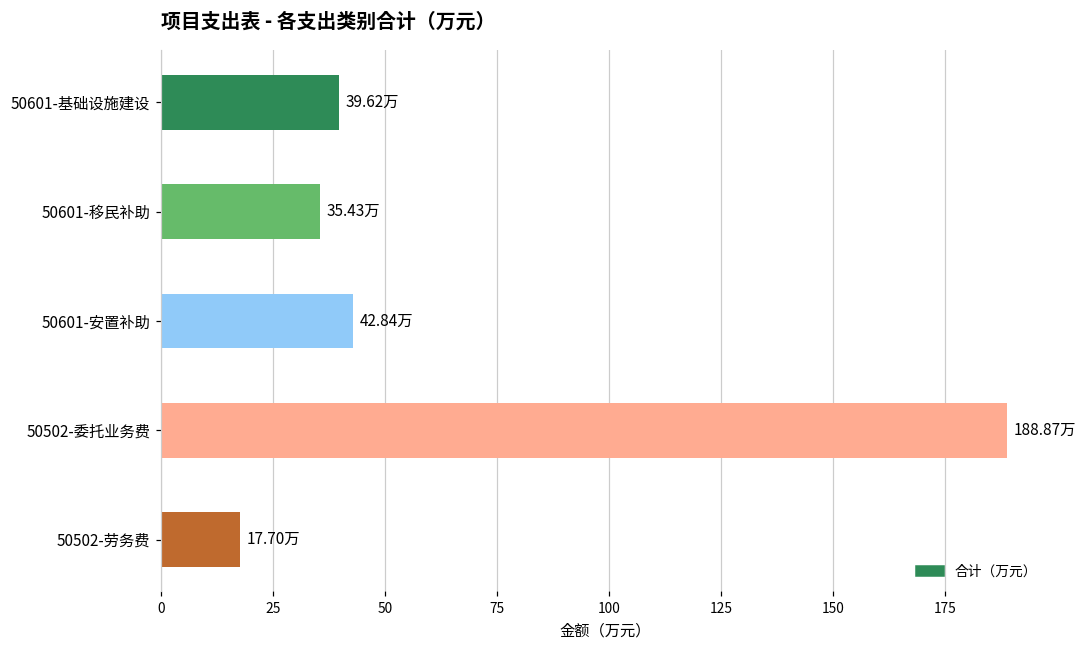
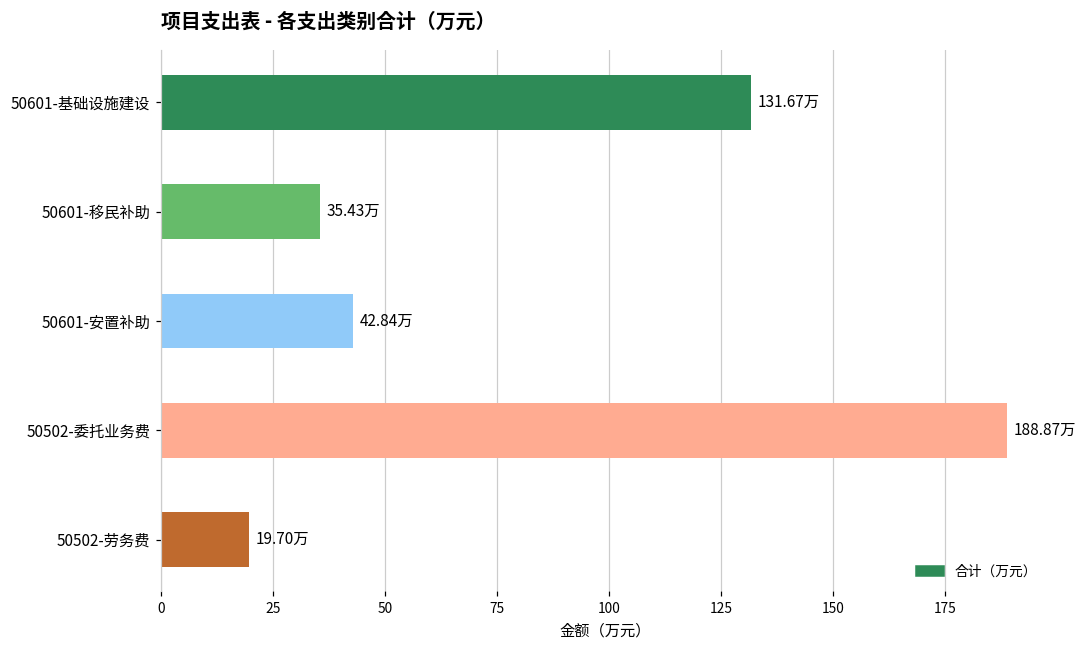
50601-基础设施建设: 39.62万 -> 131.67万
50502-劳务费: 17.70万 -> 19.70万
